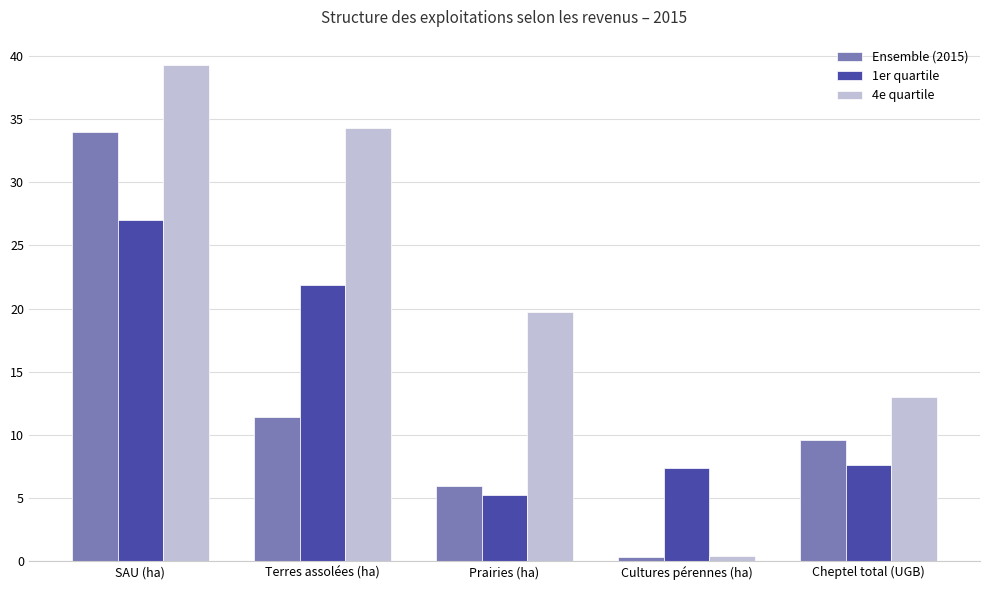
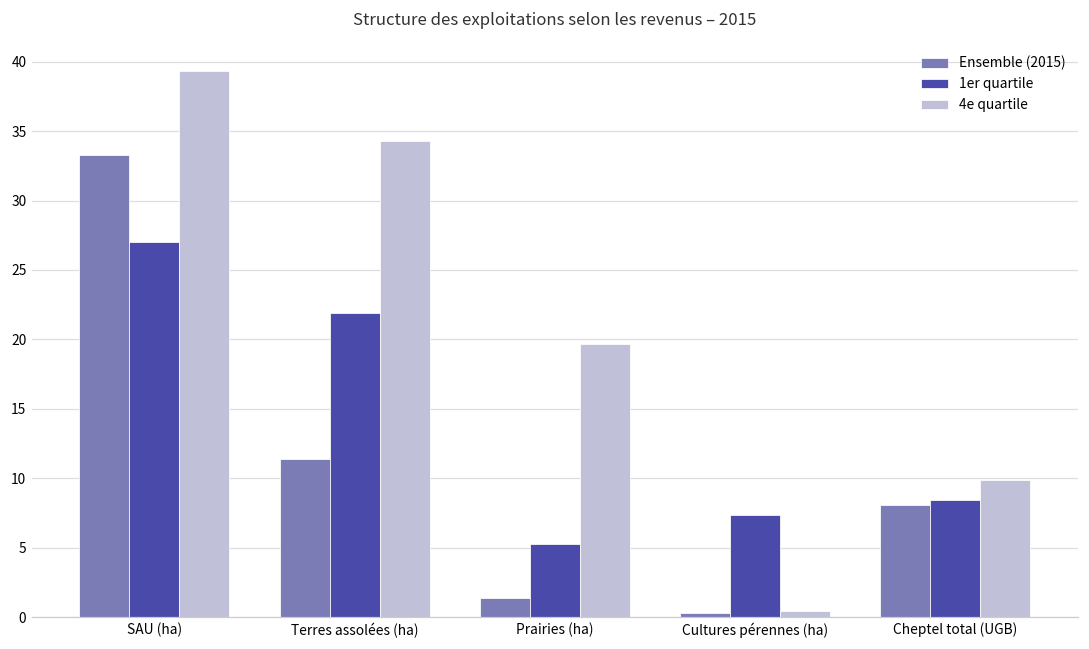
Ensemble (2015), SAU (ha): 34.0 -> 33.3
Ensemble (2015), Prairies (ha): 5.9 -> 1.4
Ensemble (2015), Cheptel total (UGB): 9.6 -> 8.1
1er quartile, Cheptel total (UGB): 7.6 -> 8.5
4e quartile, Cheptel total (UGB): 13.0 -> 9.9
